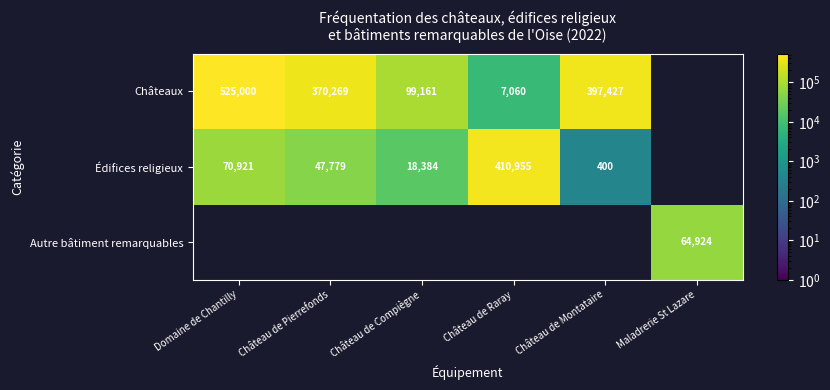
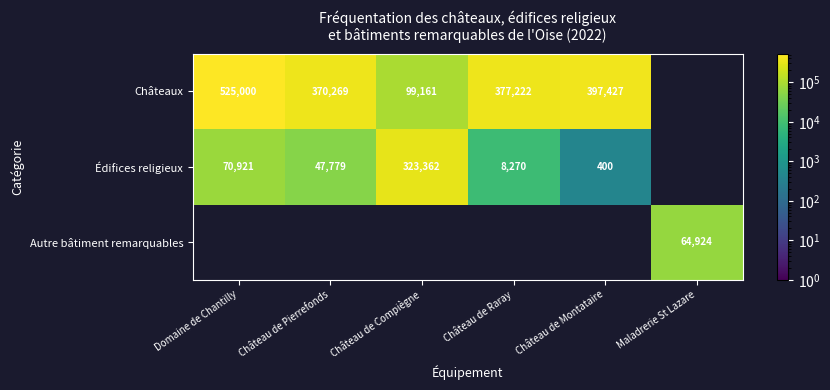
Châteaux, Château de Raray: 7,060 -> 377,222
Édifices religieux, Château de Compiègne: 18,384 -> 323,362
Édifices religieux, Château de Raray: 410,955 -> 8,270
